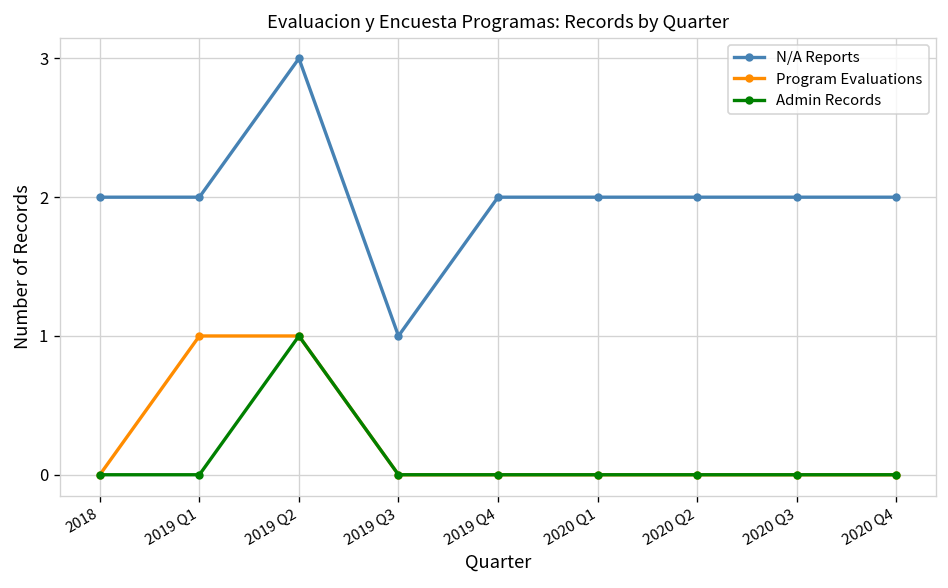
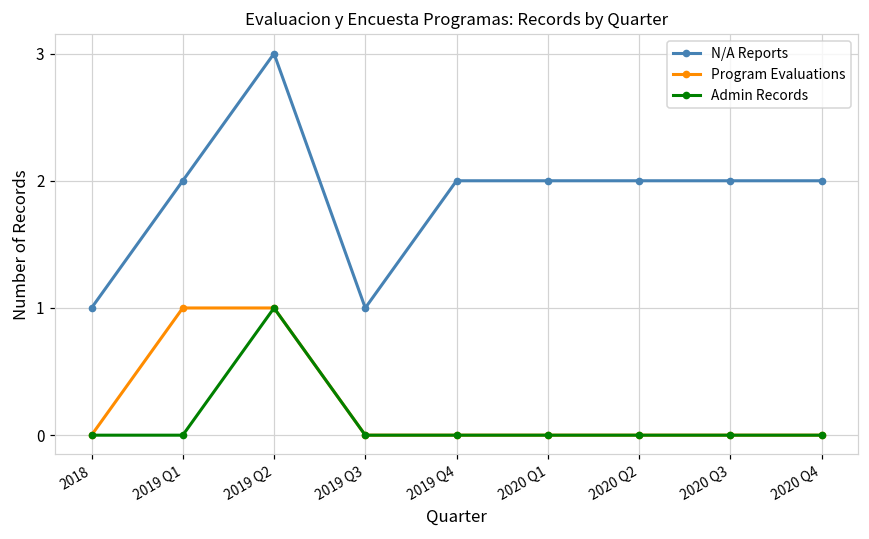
N/A Reports, 2018: 2 -> 1
